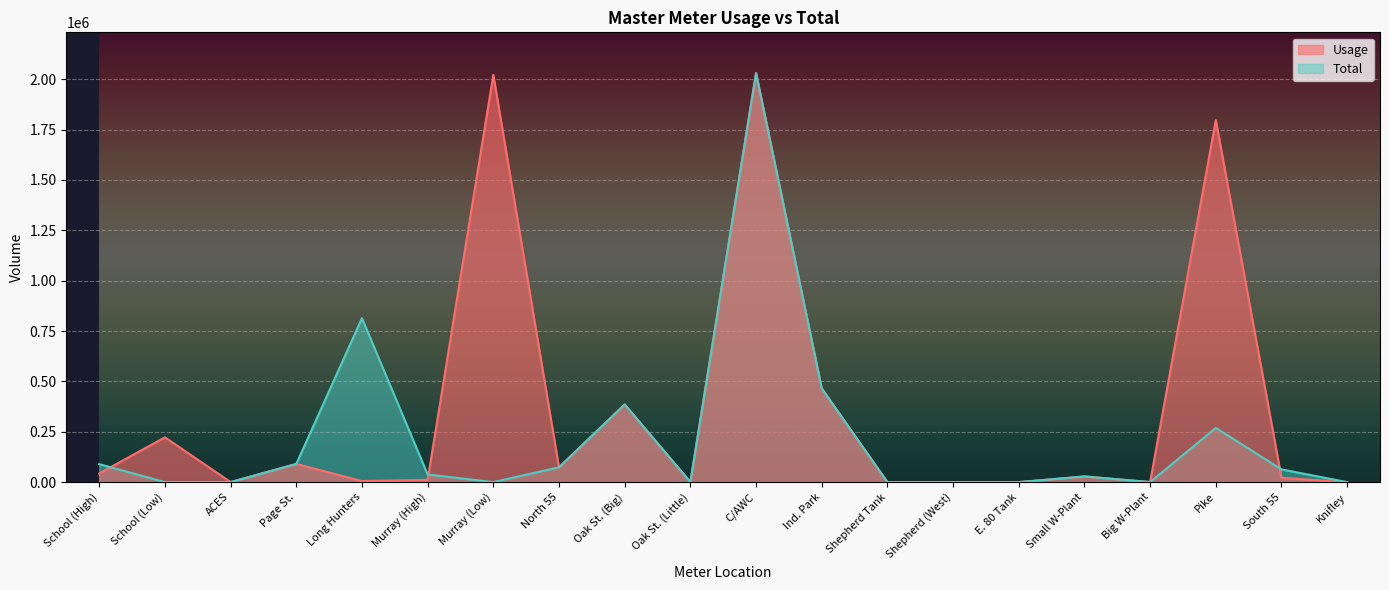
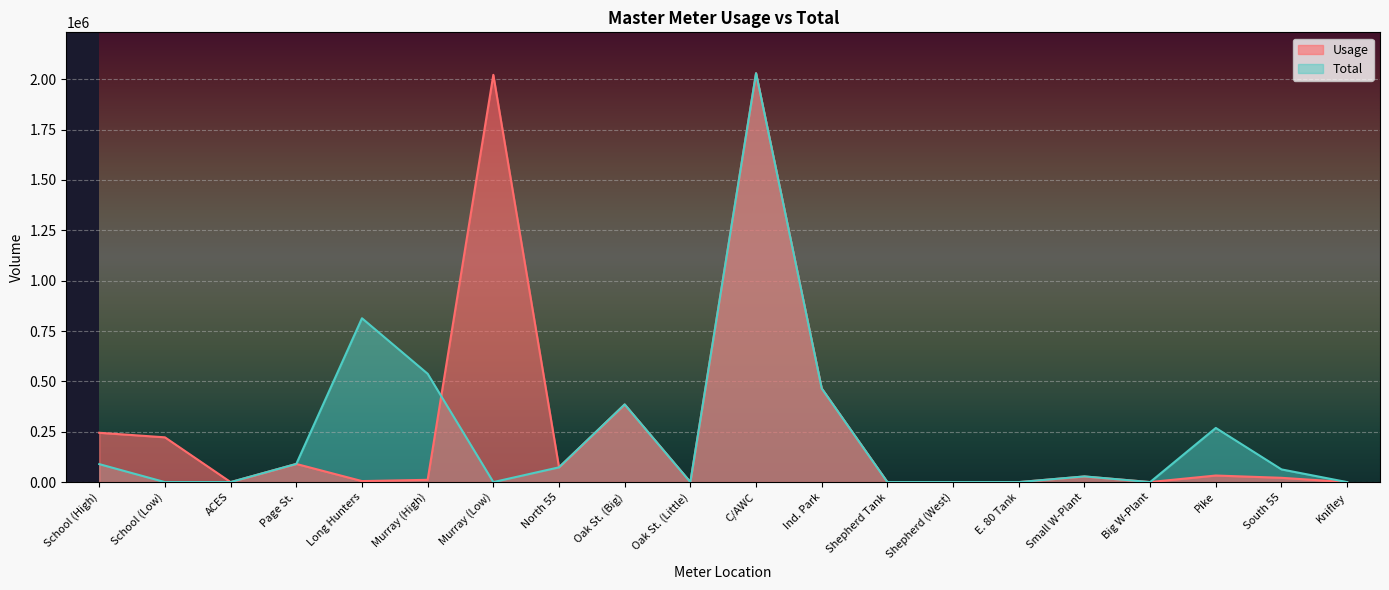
Usage, School (High): 40000 -> 240000
Total, Murray (High): 40000 -> 540000
Usage, Pike: 1800000 -> 30000
